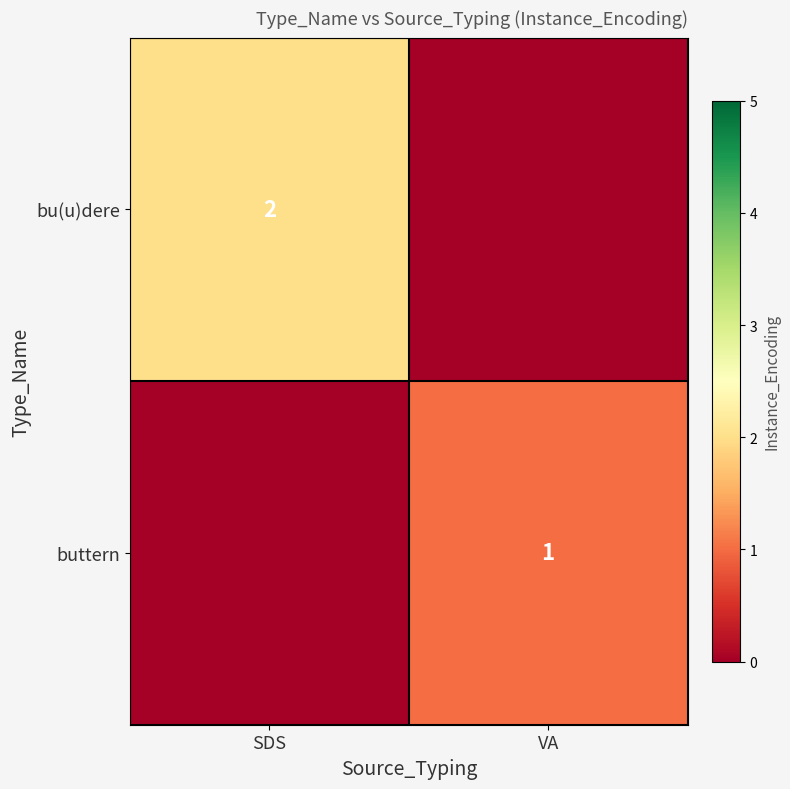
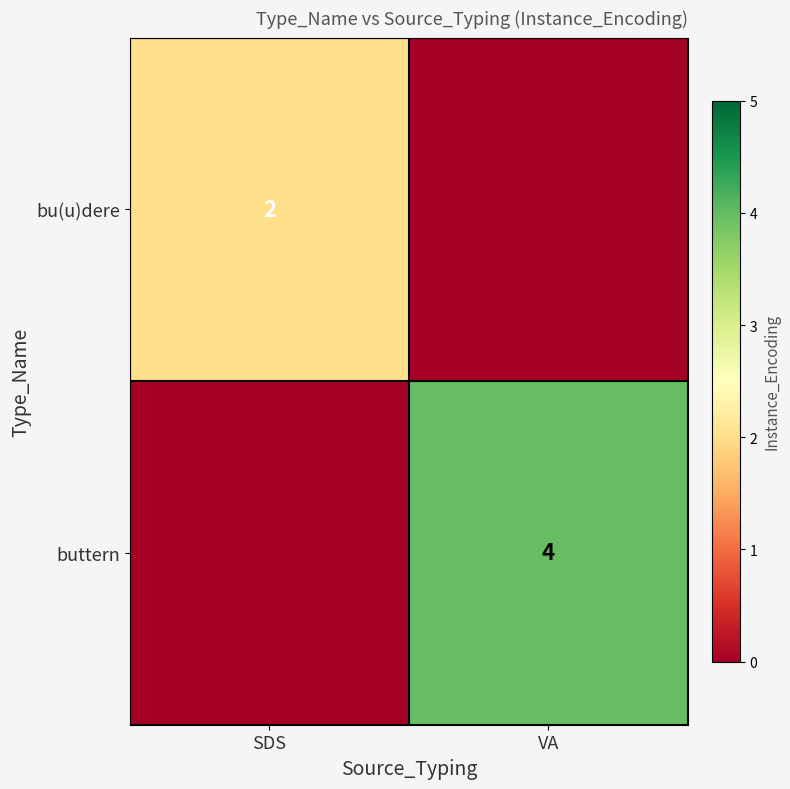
buttern, VA: 1 -> 4
